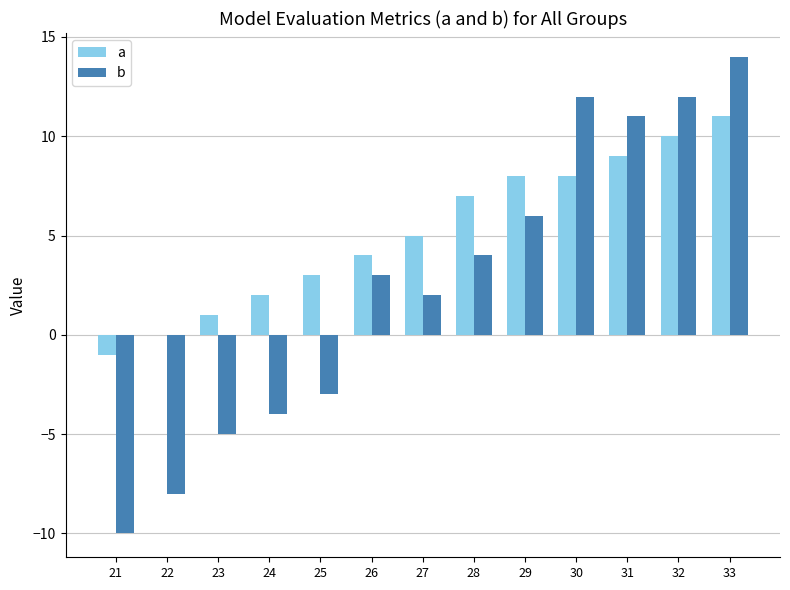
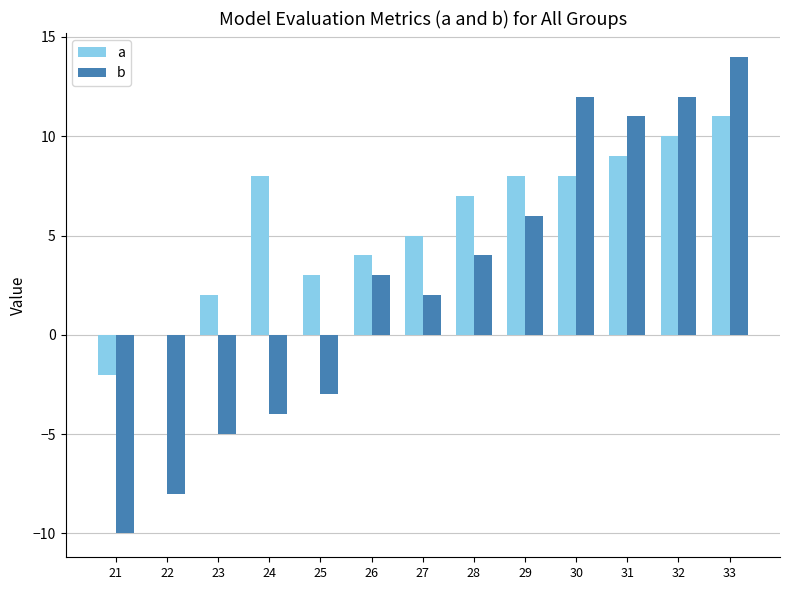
a, 21: -1 -> -2
a, 23: 1 -> 2
a, 24: 2 -> 8
